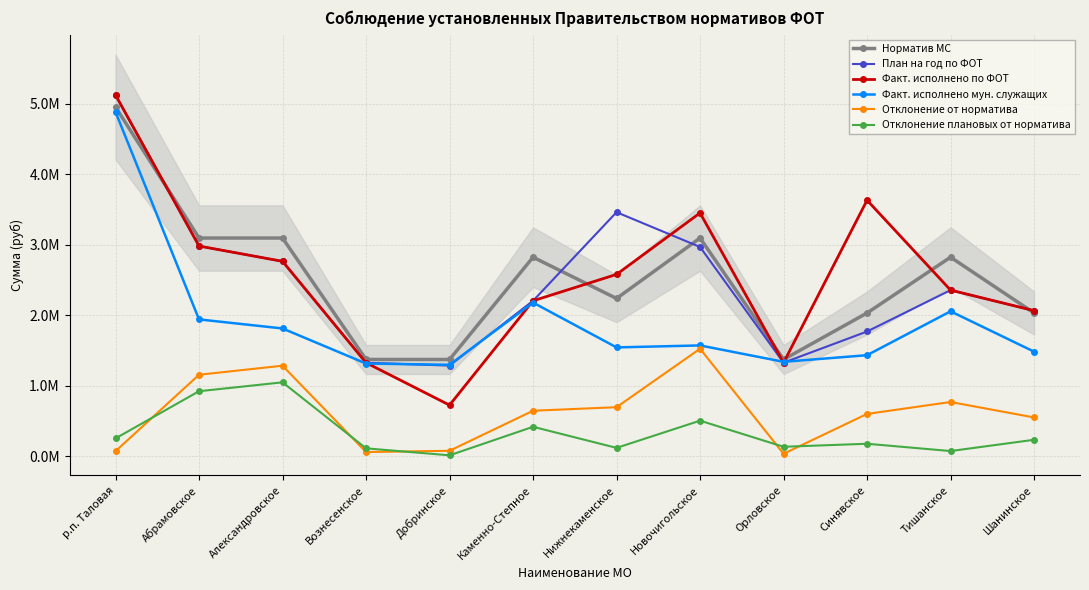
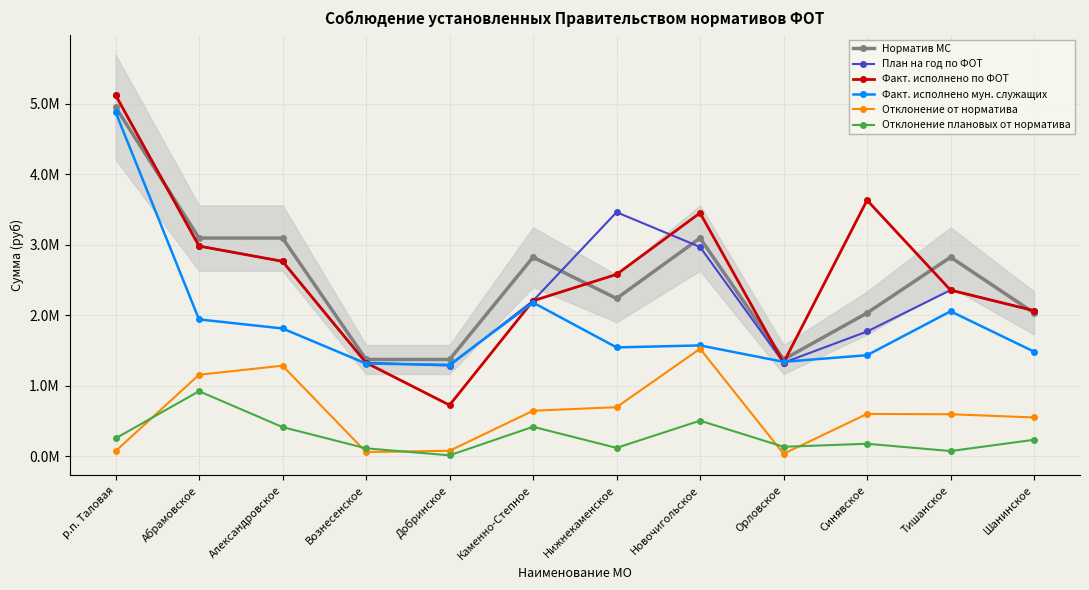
Отклонение плановых от норматива, Александровское: 1000000 -> 400000
Отклонение от норматива, Тишанское: 800000 -> 600000
